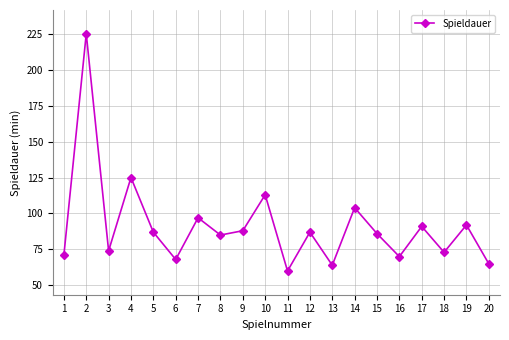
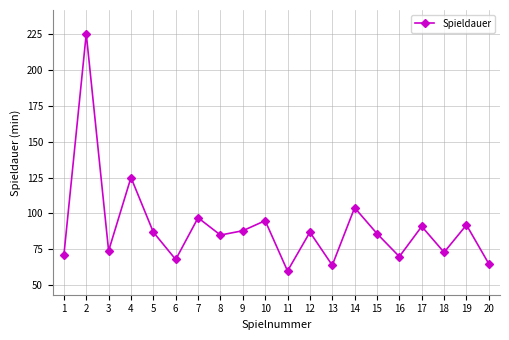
10: 113 -> 95
